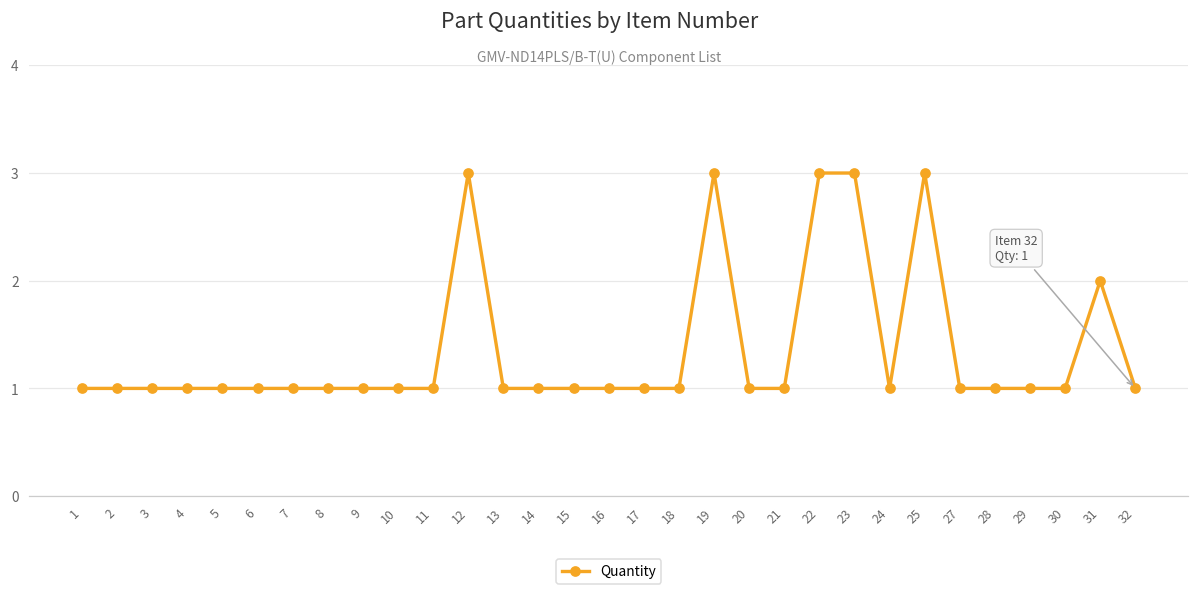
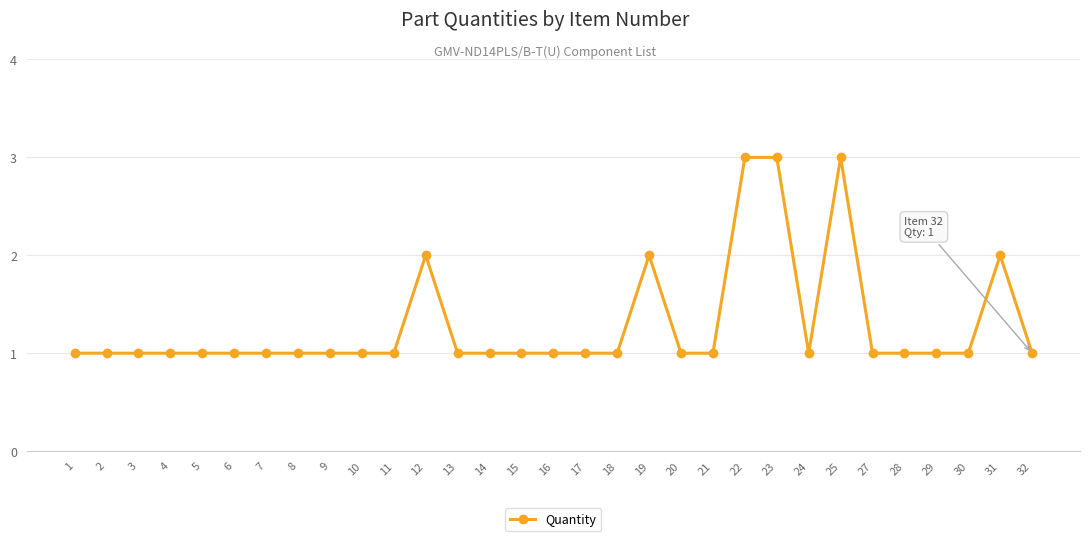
12: 3 -> 2
19: 3 -> 2
